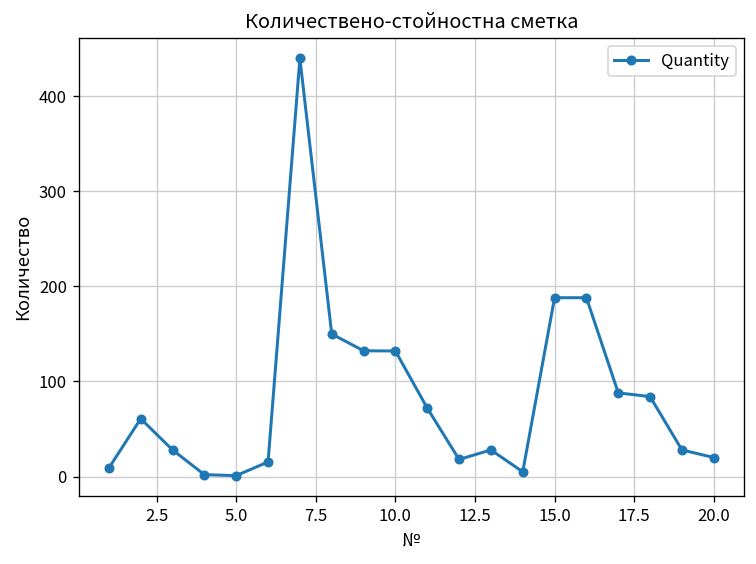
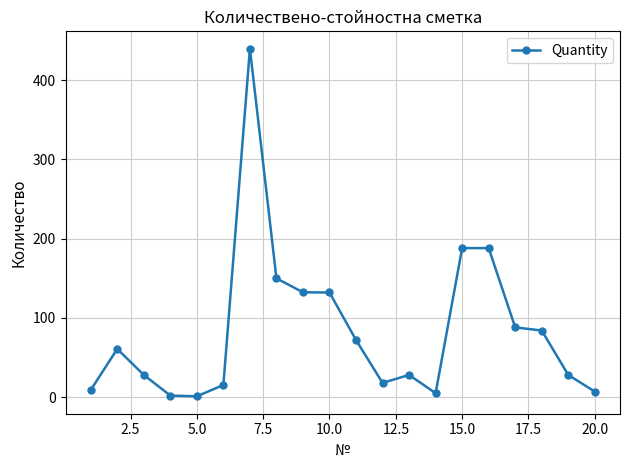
20.0: 20 -> 10
